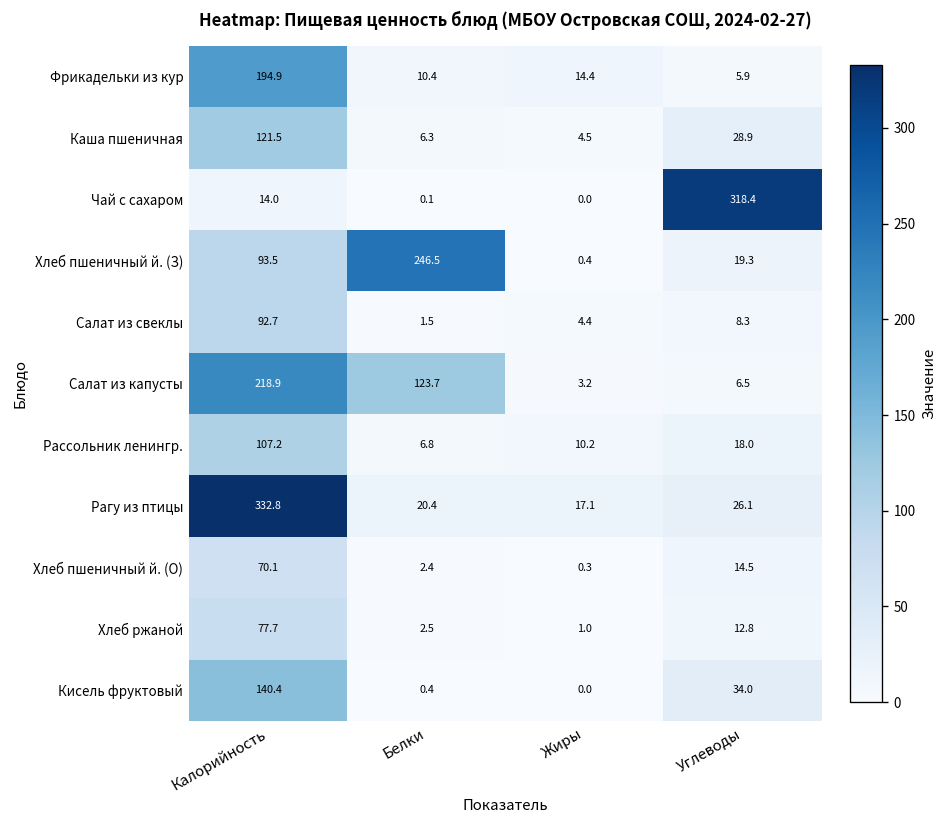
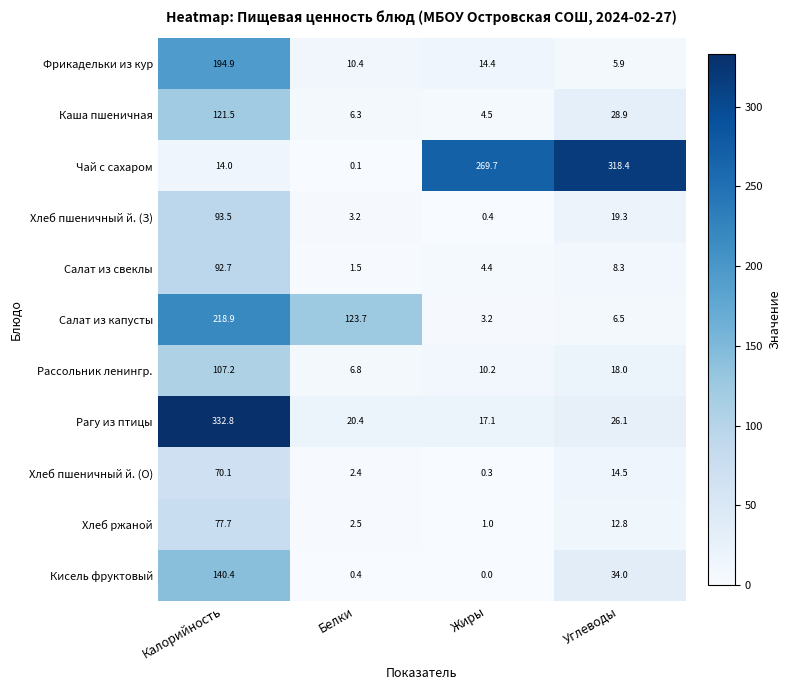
Чай с сахаром, Жиры: 0.0 -> 269.7
Хлеб пшеничный й. (З), Белки: 246.5 -> 3.2
